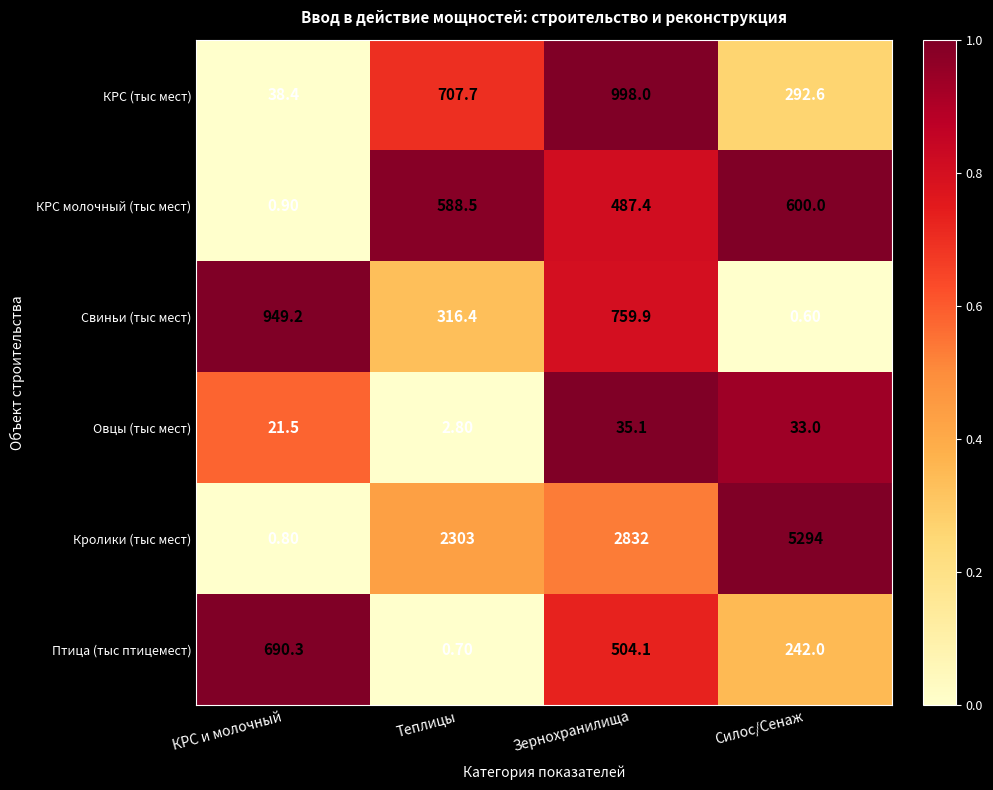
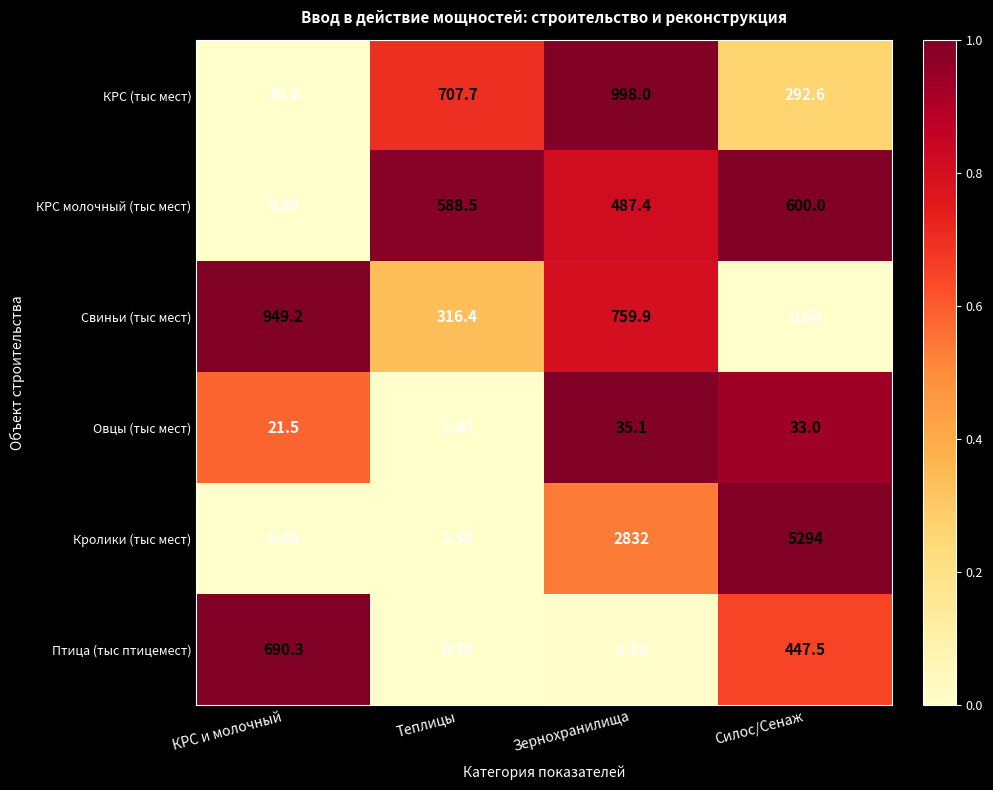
Кролики (тыс мест), Теплицы: 2303 -> 2.50
Птица (тыс птицемест), Зернохранилища: 504.1 -> 8.10
Птица (тыс птицемест), Силос/Сенаж: 242.0 -> 447.5
